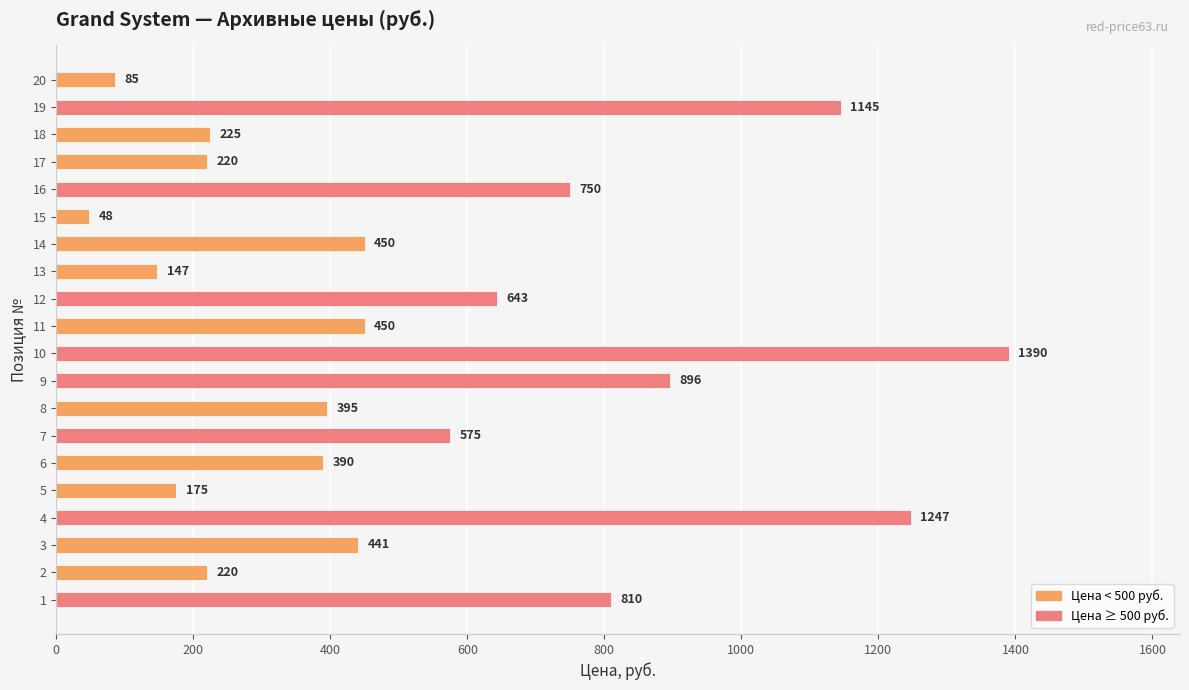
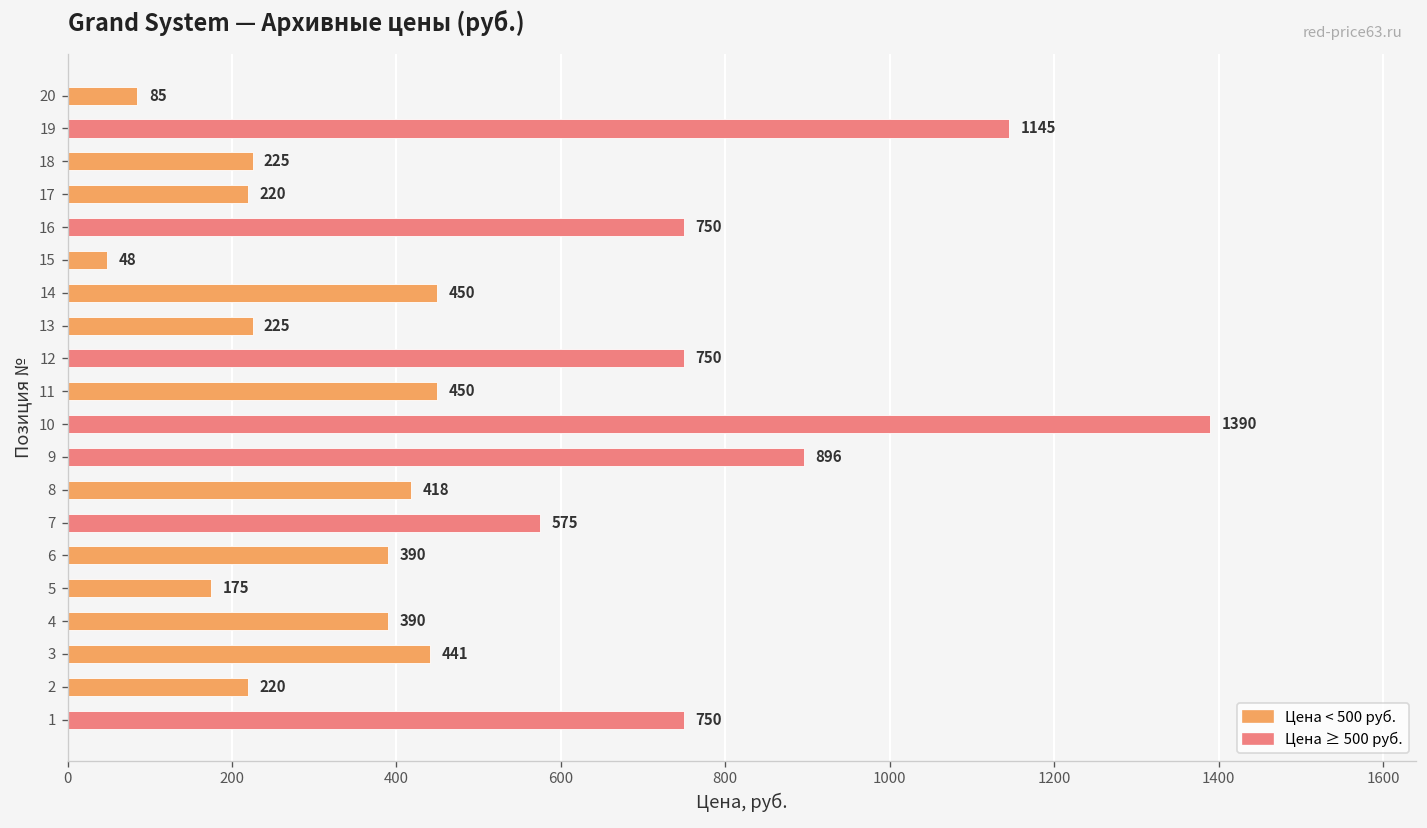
13: 147 -> 225
12: 643 -> 750
8: 395 -> 418
4: 1247 -> 390
1: 810 -> 750
